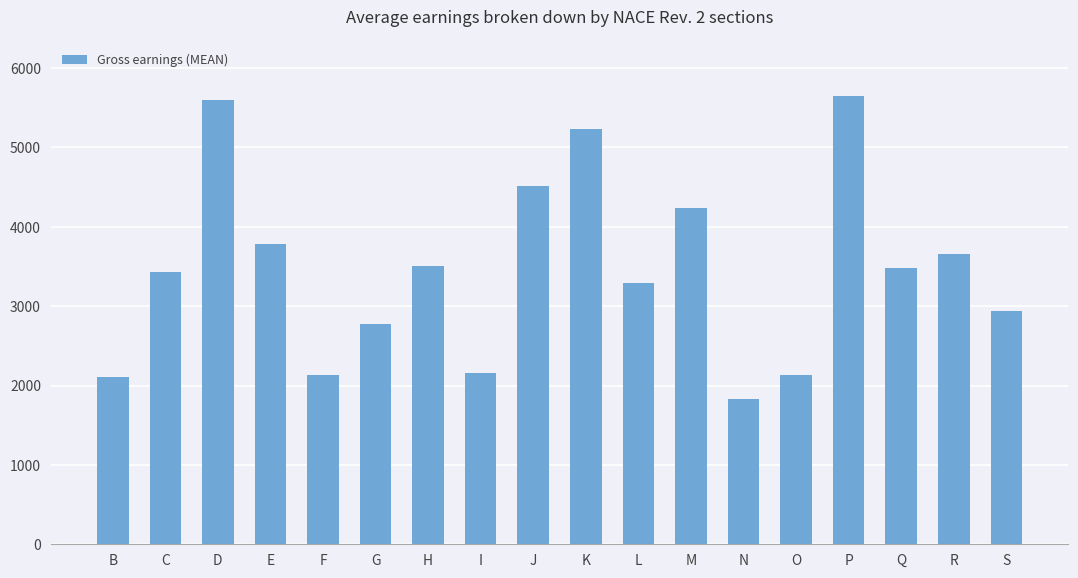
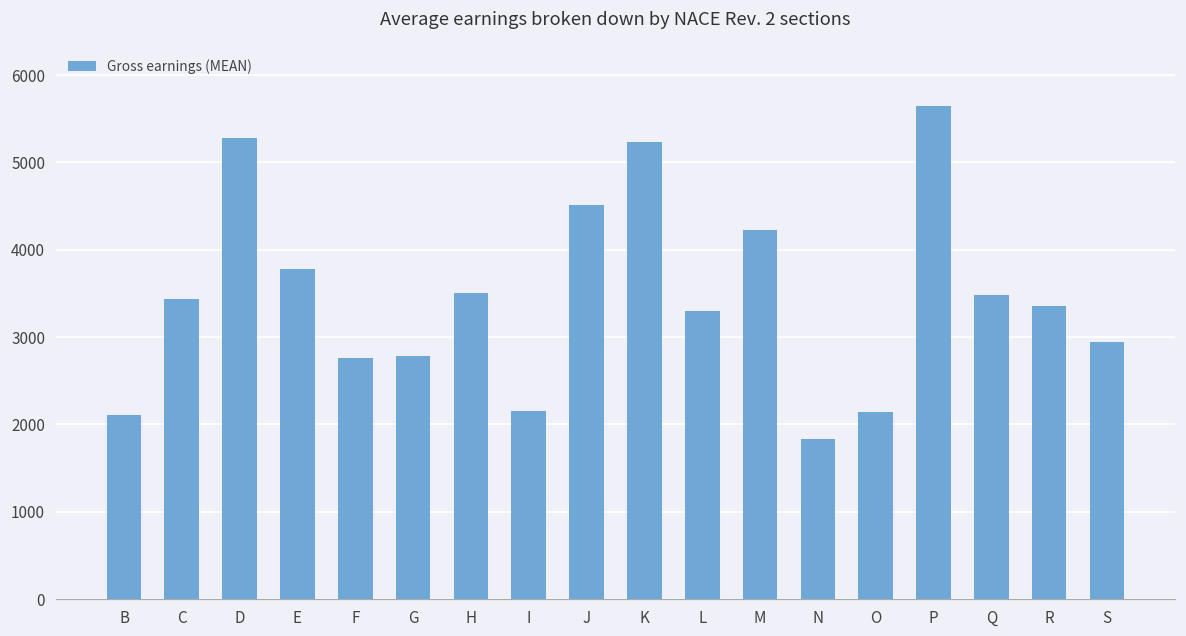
D: 5600 -> 5300
F: 2100 -> 2800
R: 3700 -> 3400
